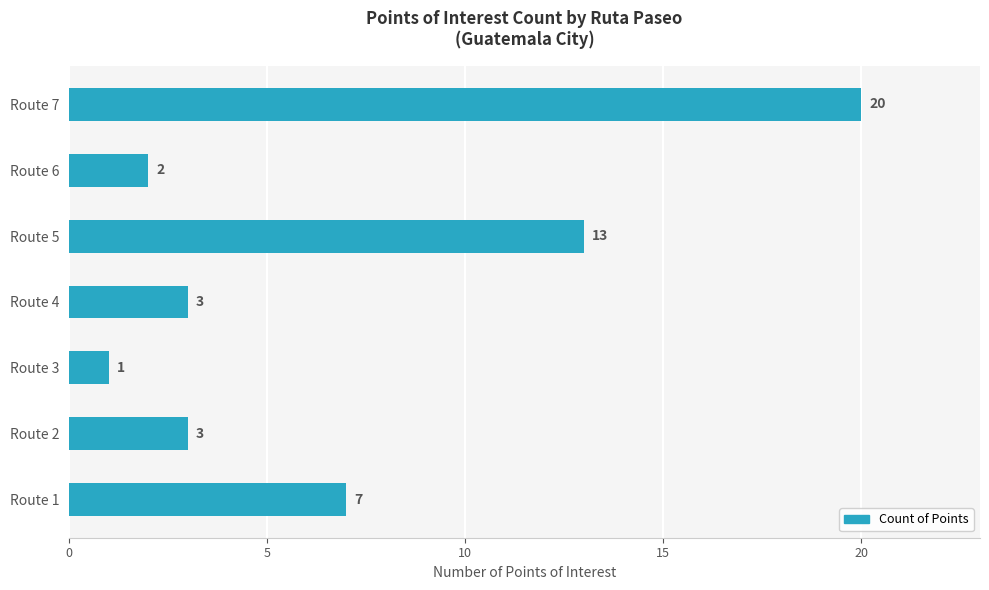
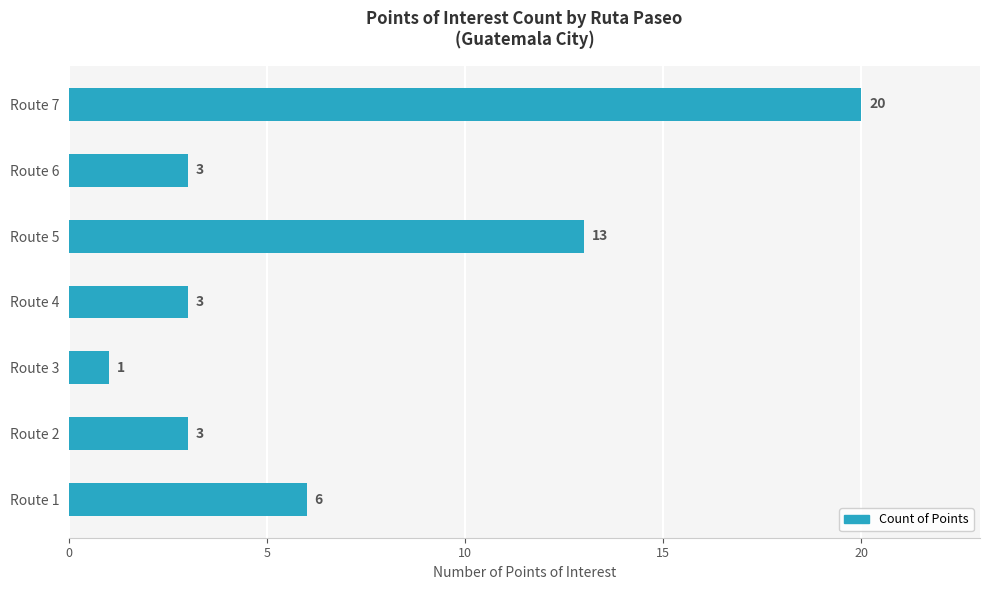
Route 6: 2 -> 3
Route 1: 7 -> 6
